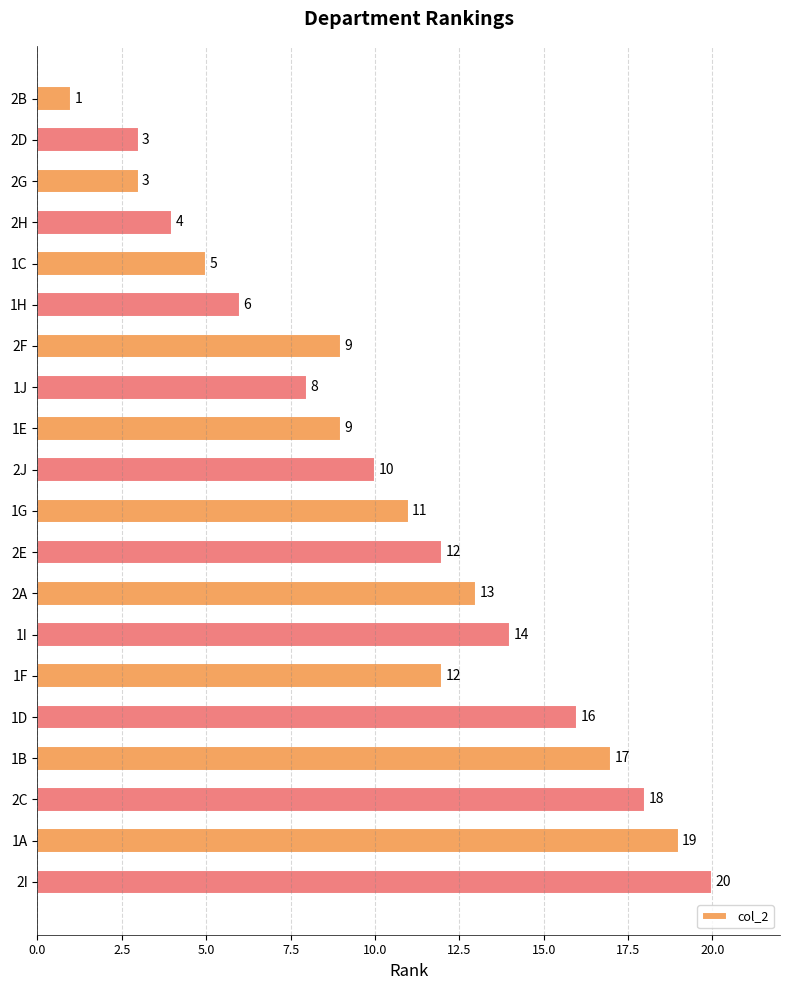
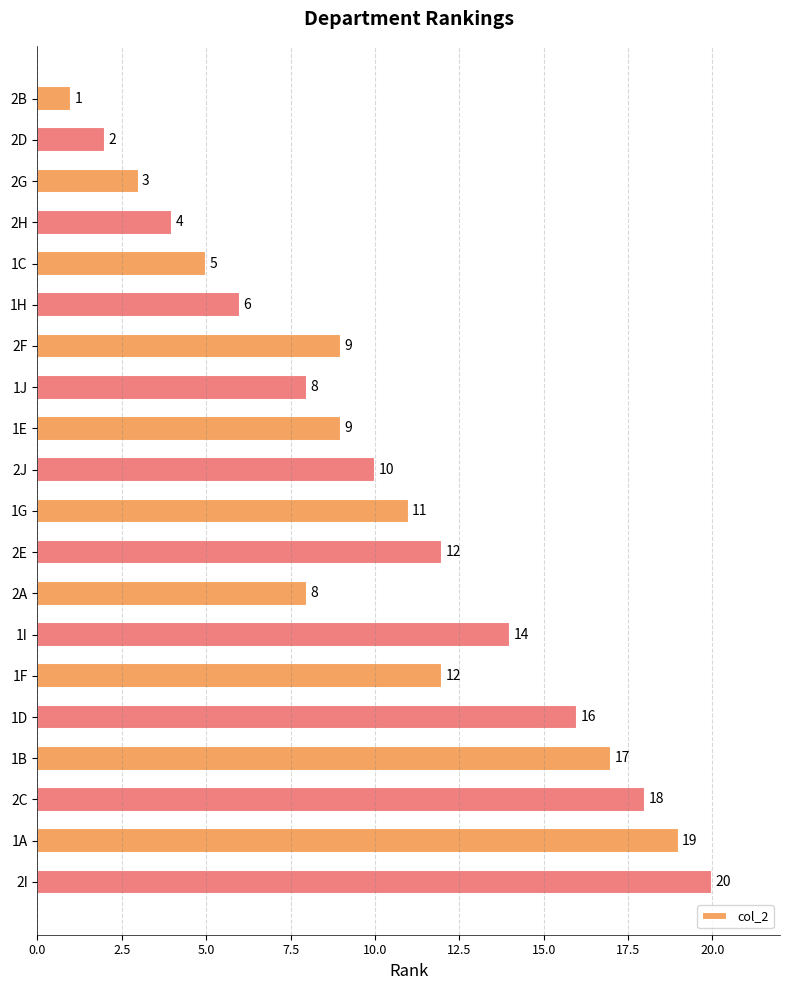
2D: 3 -> 2
2A: 13 -> 8
